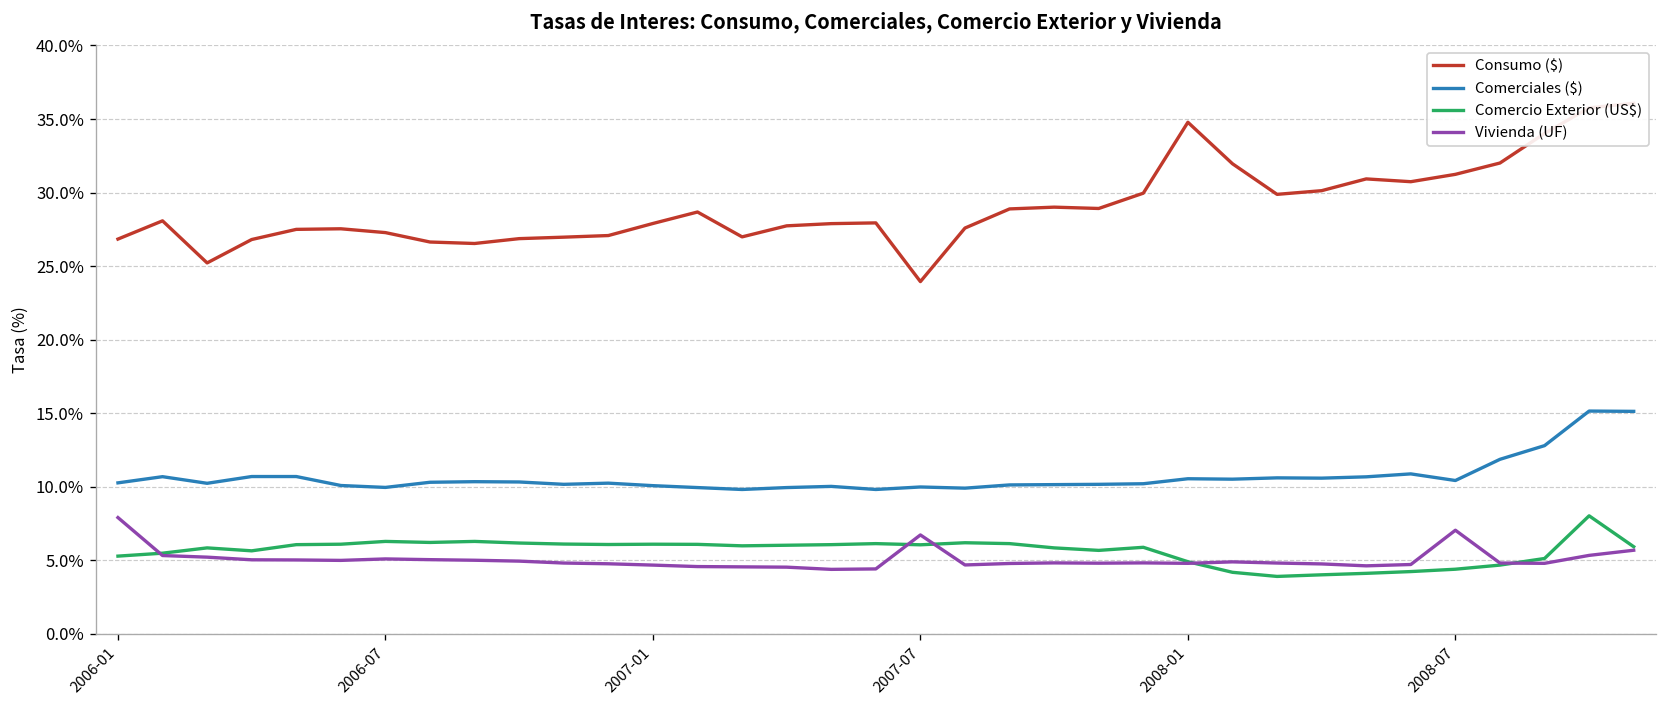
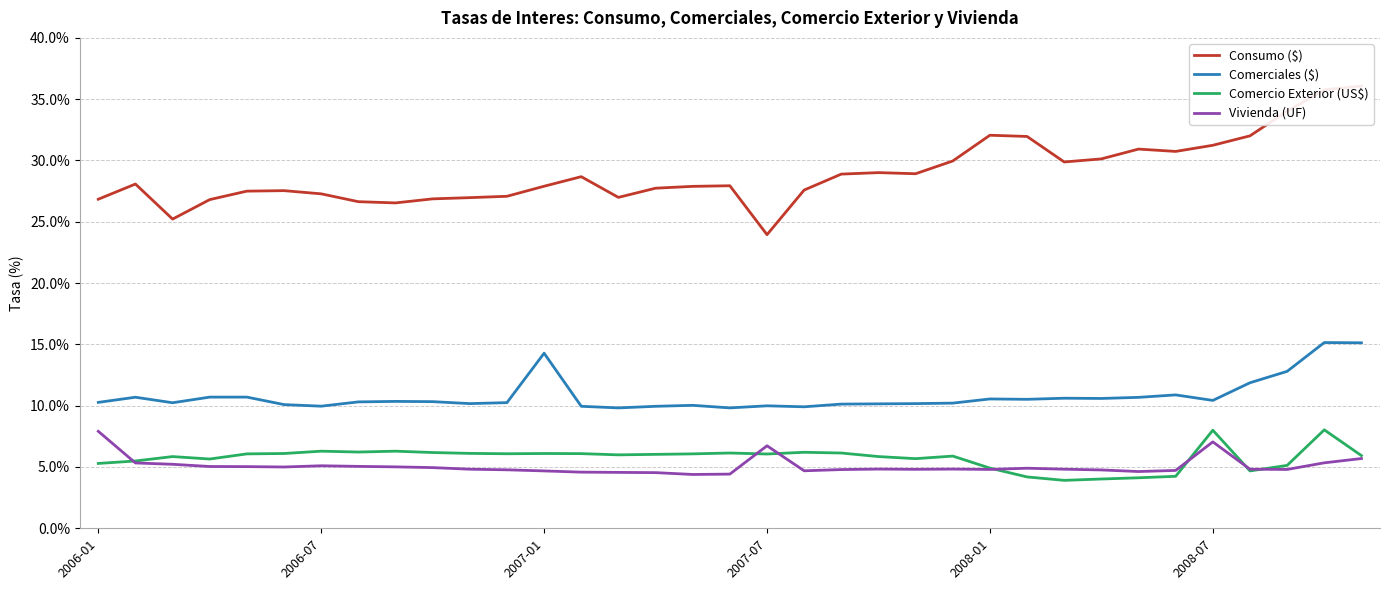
Comerciales ($), 2007-01: 10.1% -> 14.3%
Consumo ($), 2008-01: 34.8% -> 32.1%
Comercio Exterior (US$), 2008-07: 4.4% -> 8.0%
